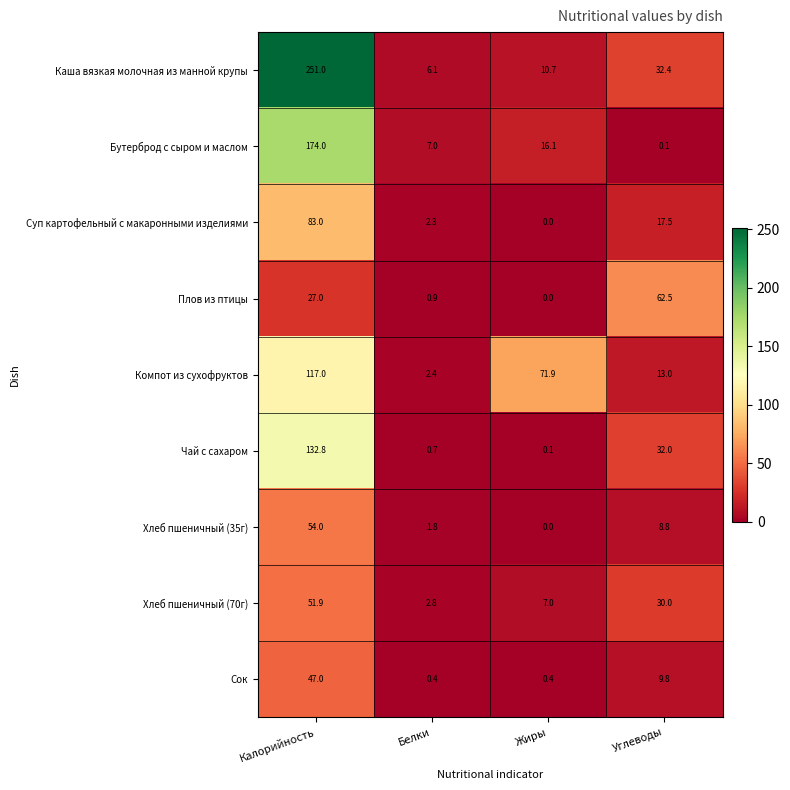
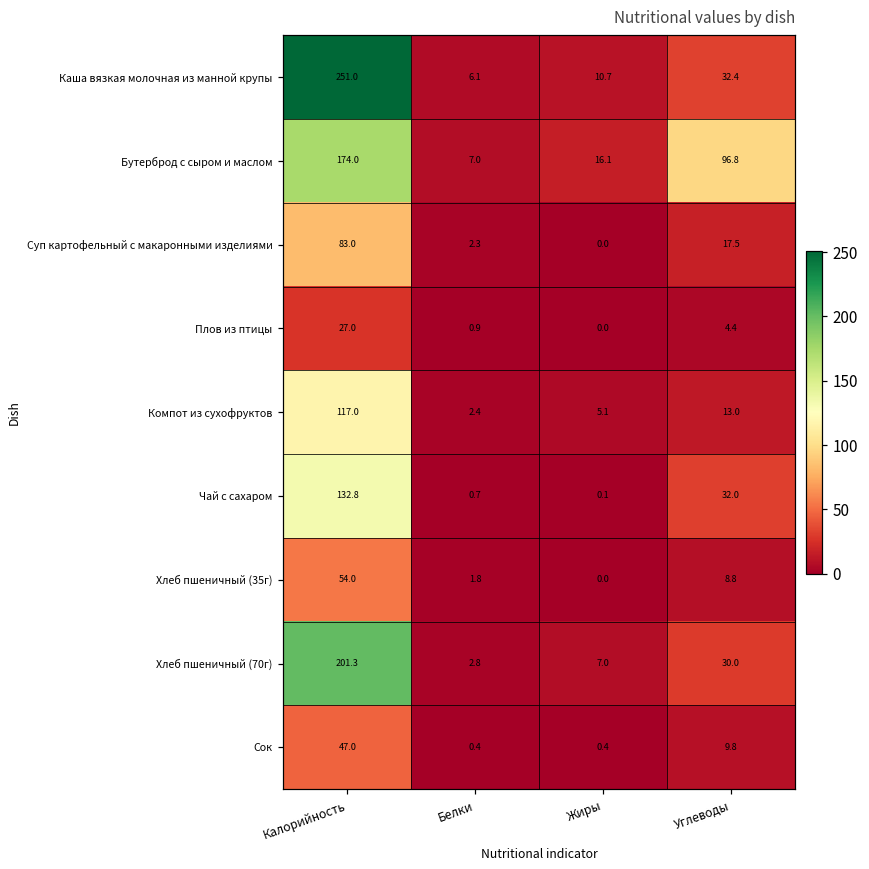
Бутерброд с сыром и маслом, Углеводы: 0.1 -> 96.8
Плов из птицы, Углеводы: 62.5 -> 4.4
Компот из сухофруктов, Жиры: 71.9 -> 5.1
Хлеб пшеничный (70г), Калорийность: 51.9 -> 201.3
